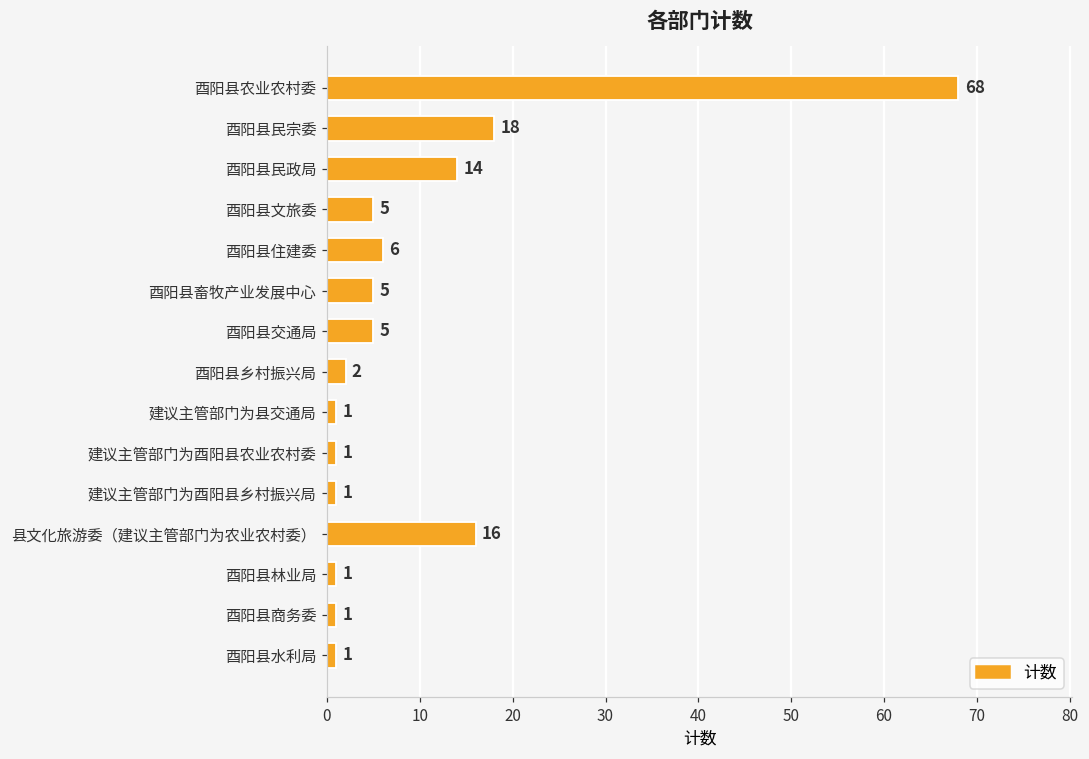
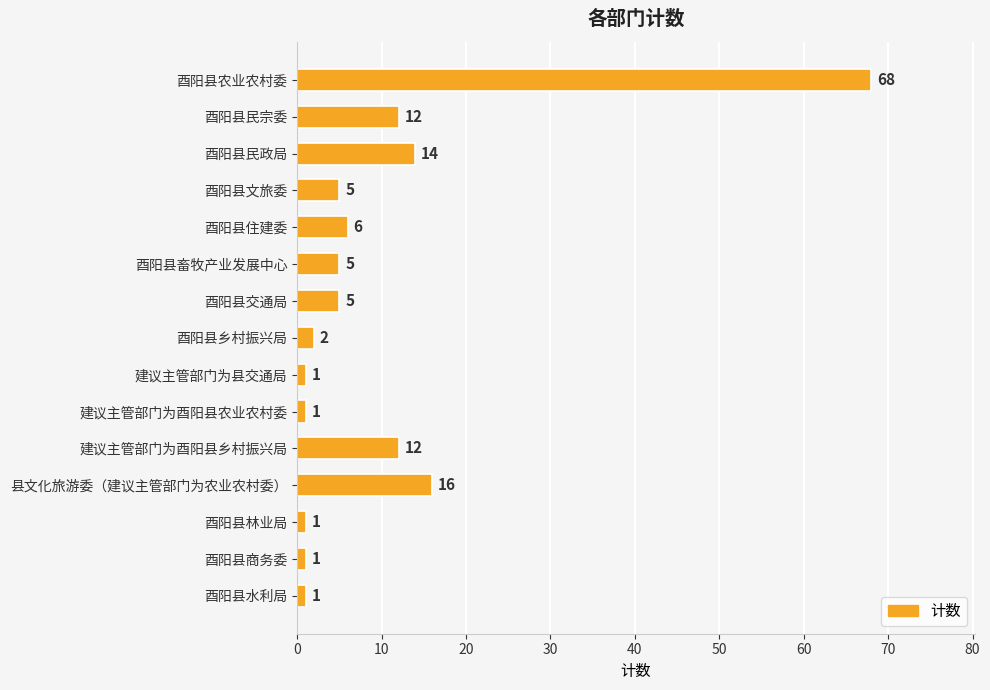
酉阳县民宗委: 18 -> 12
建议主管部门为酉阳县乡村振兴局: 1 -> 12
